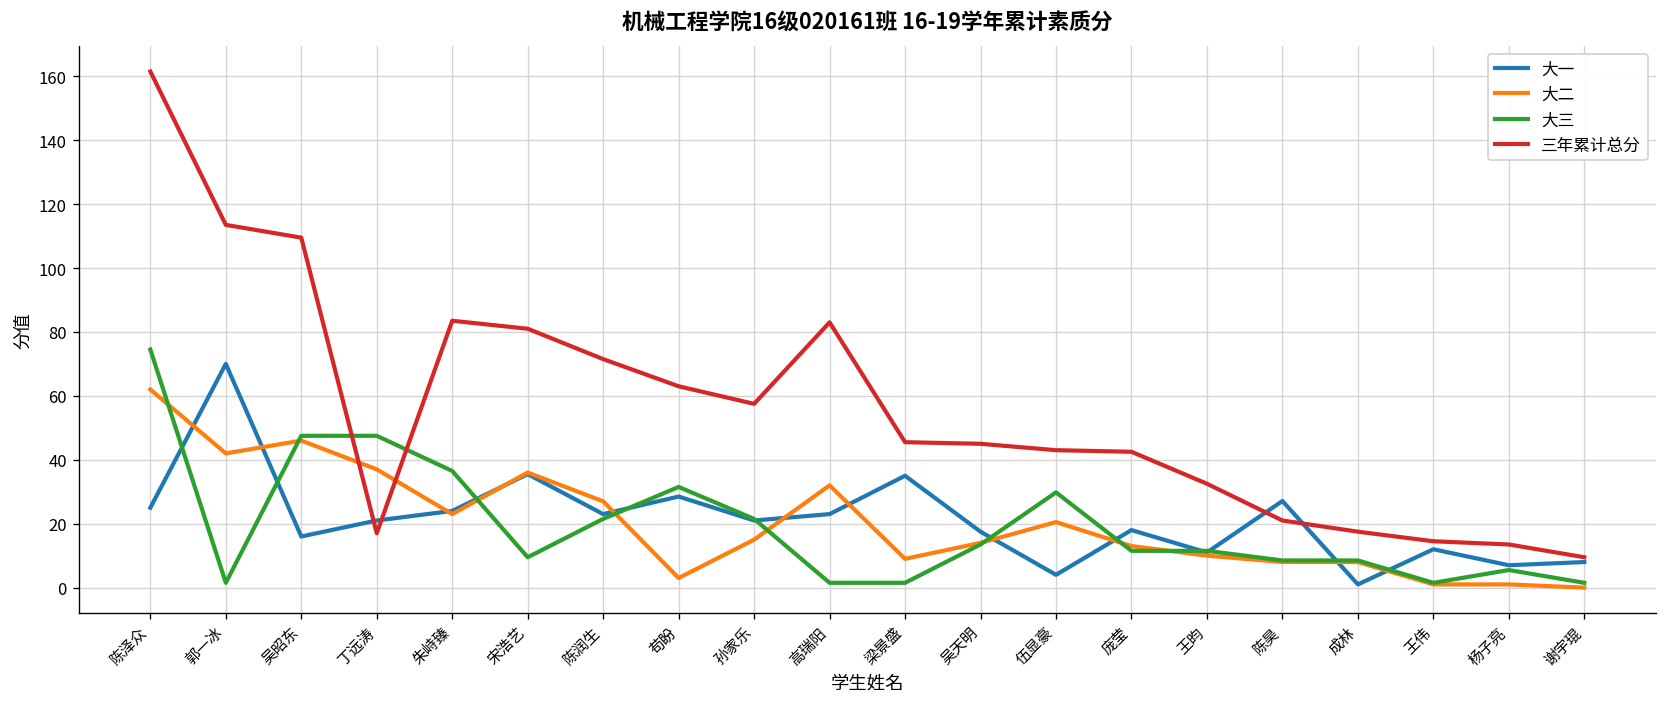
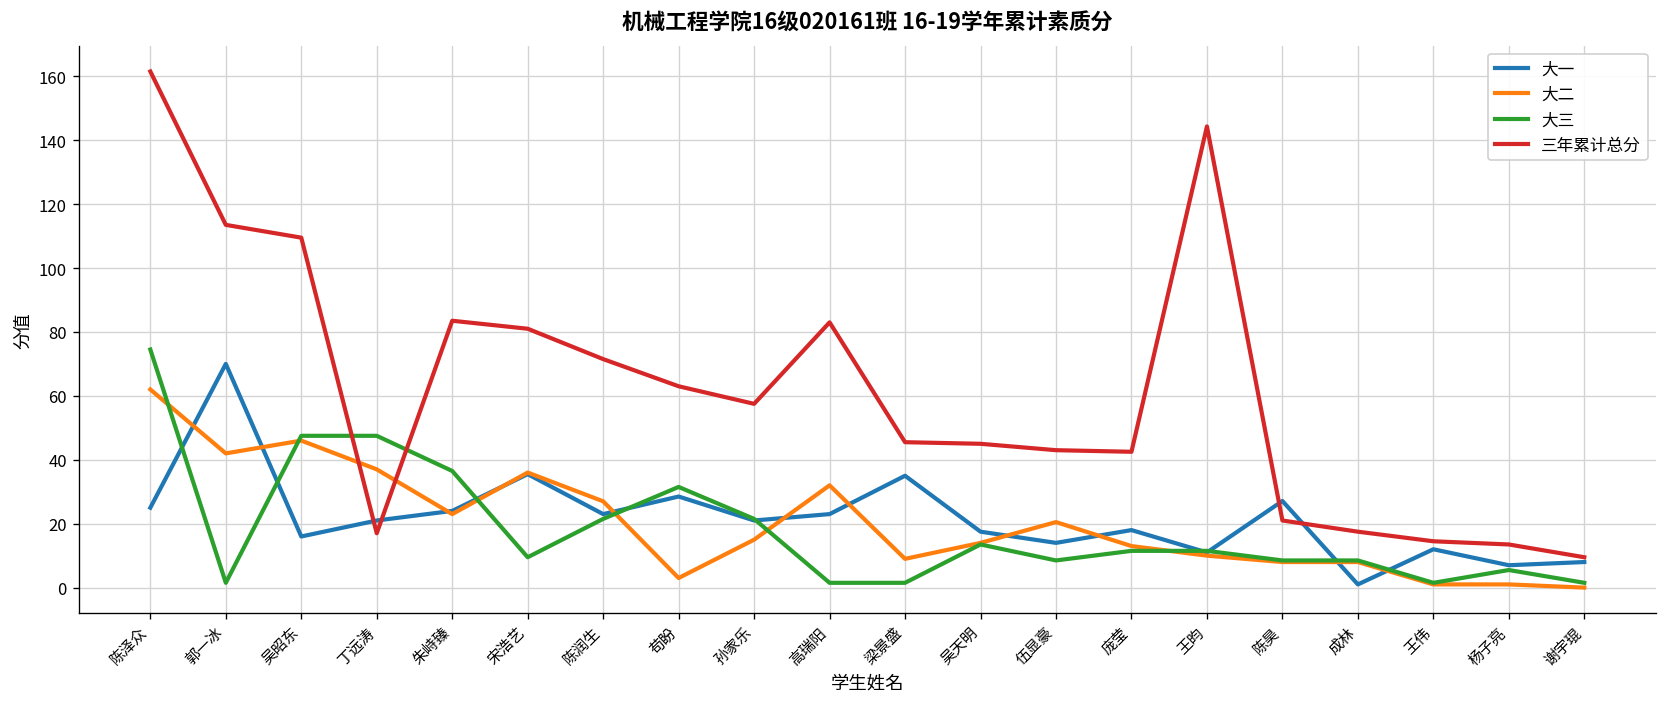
大一, 伍显豪: 4 -> 14
大三, 伍显豪: 30 -> 9
三年累计总分, 王昀: 33 -> 144
